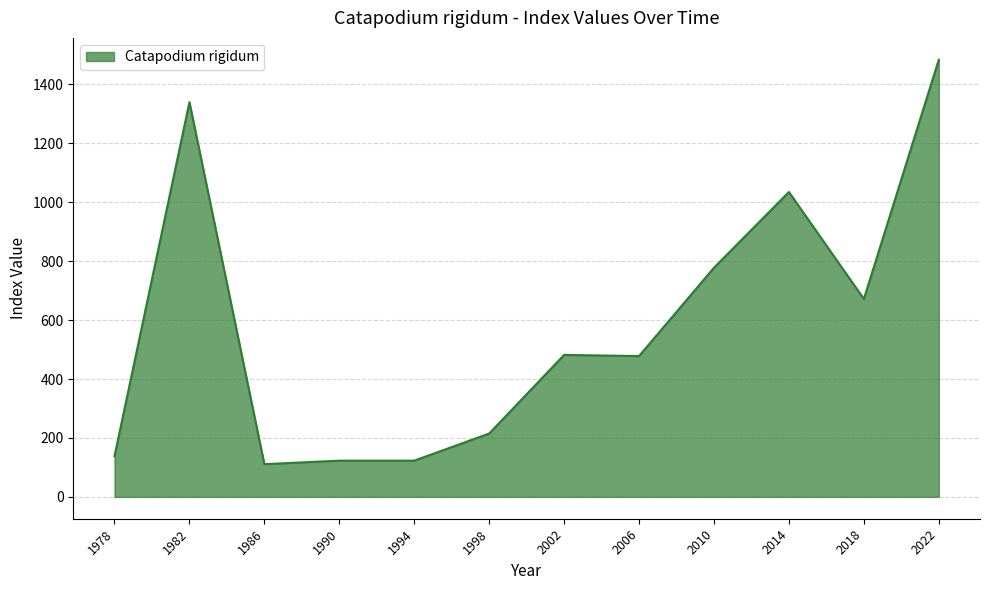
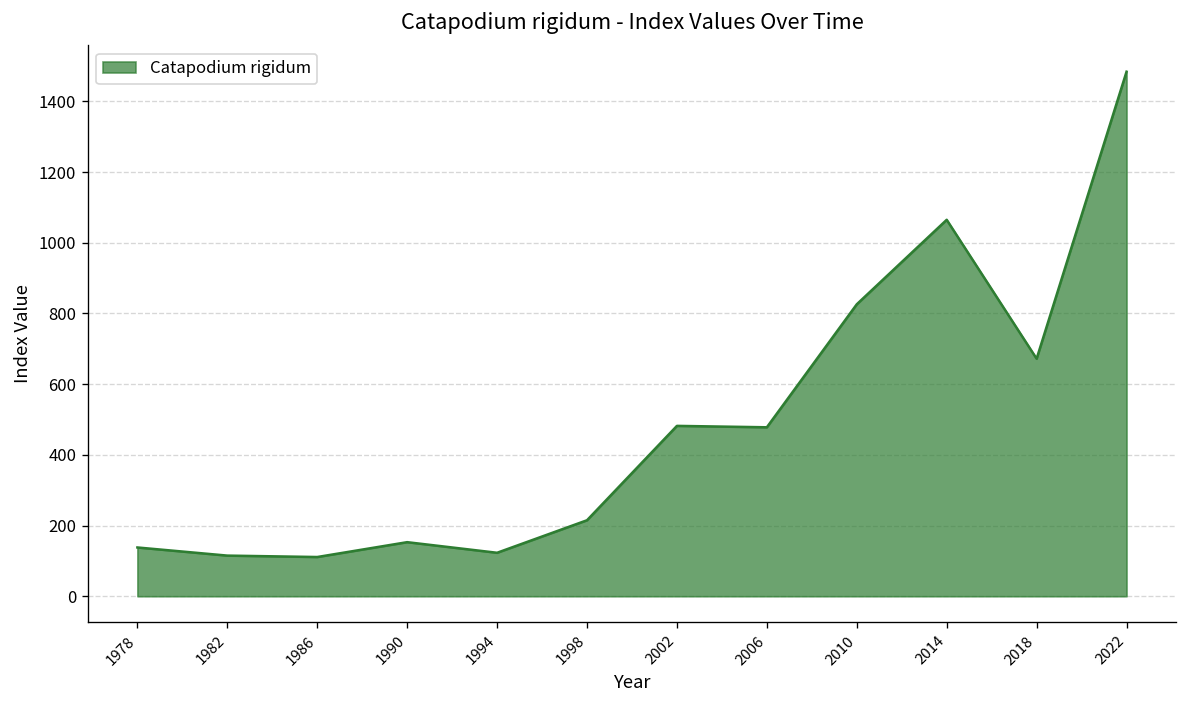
1982: 1340 -> 120
1990: 120 -> 150
2010: 780 -> 830
2014: 1040 -> 1070
